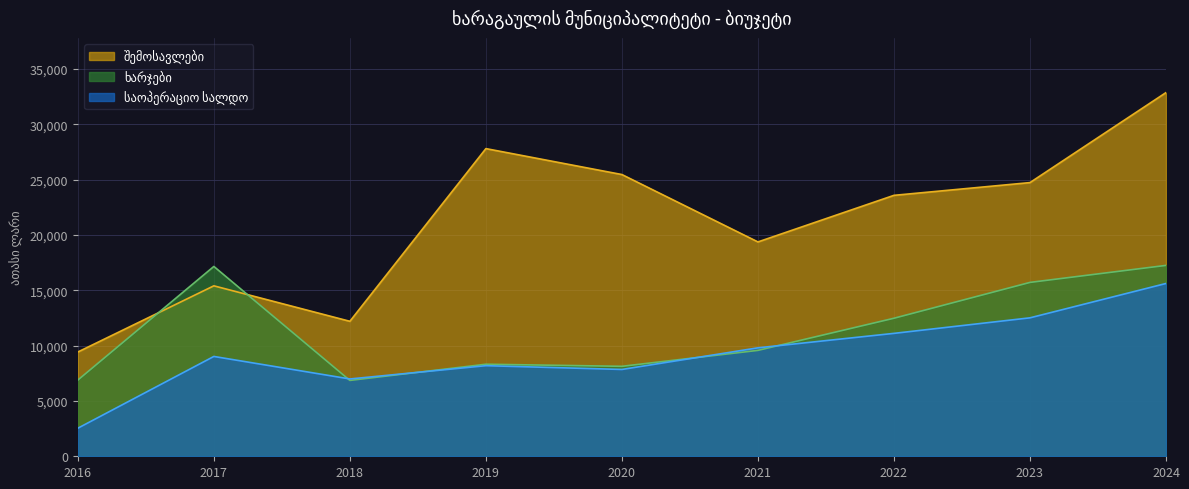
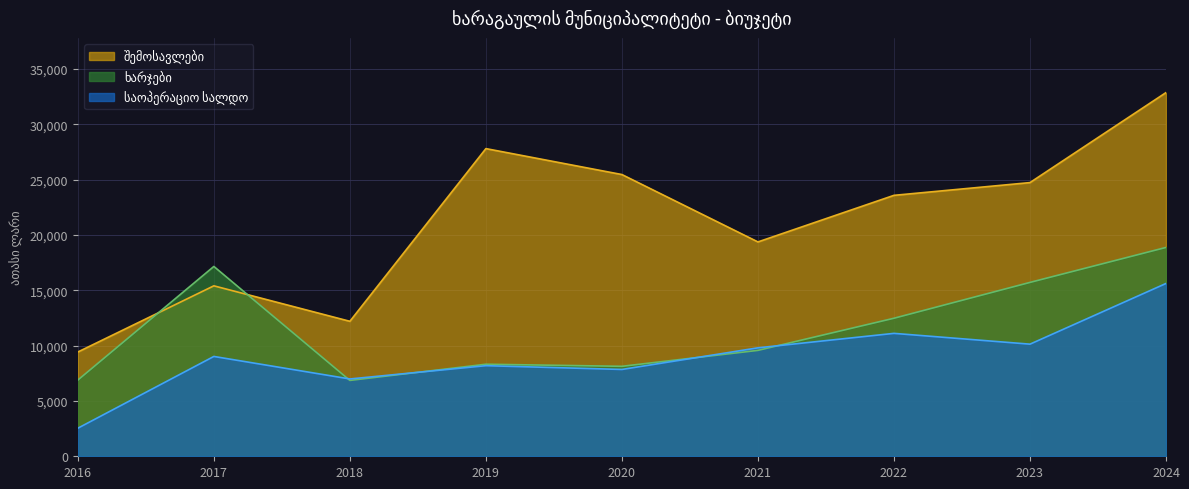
საოპერაციო სალდო, 2023: 12,500 -> 10,100
ხარჯები, 2024: 17,200 -> 18,900
